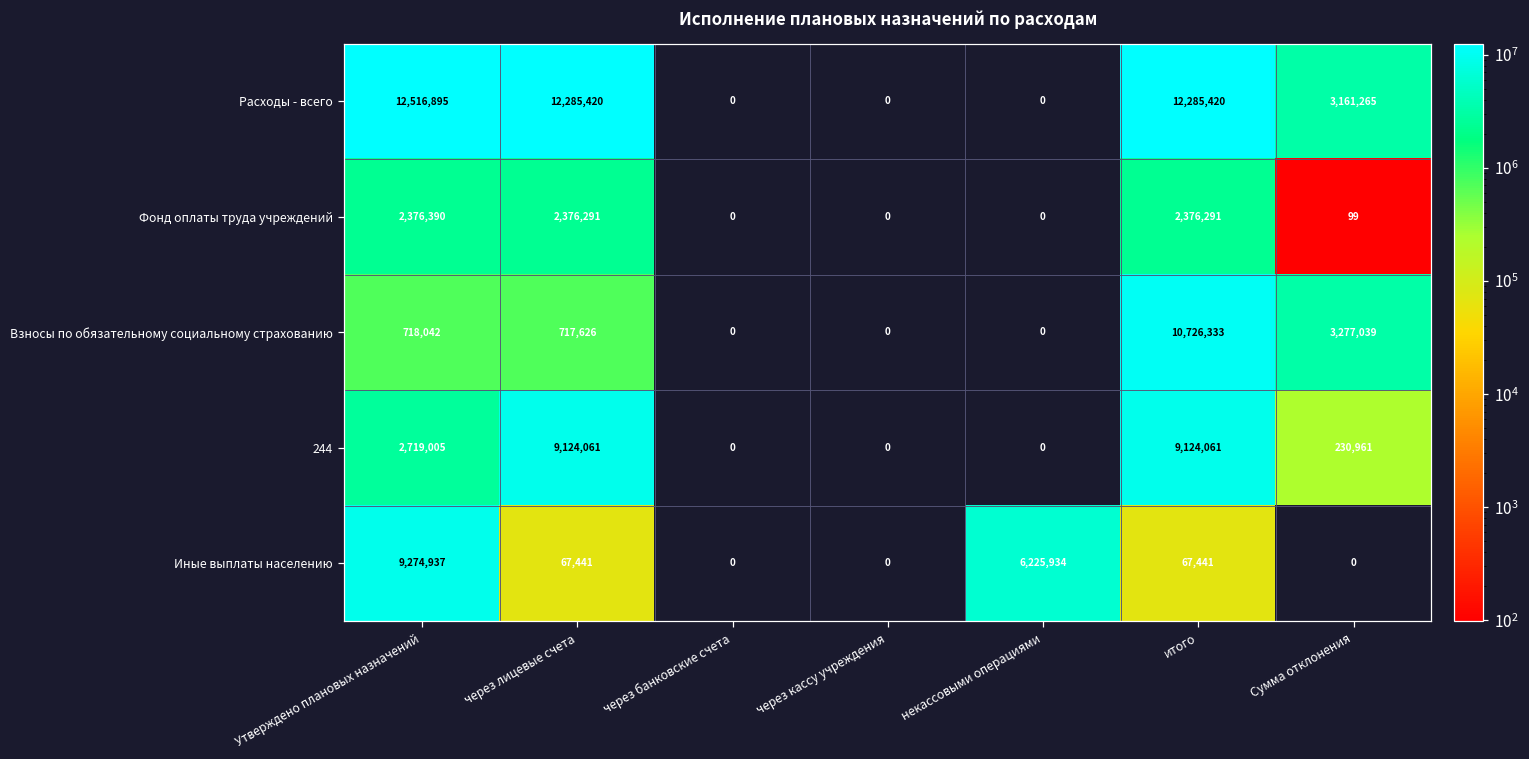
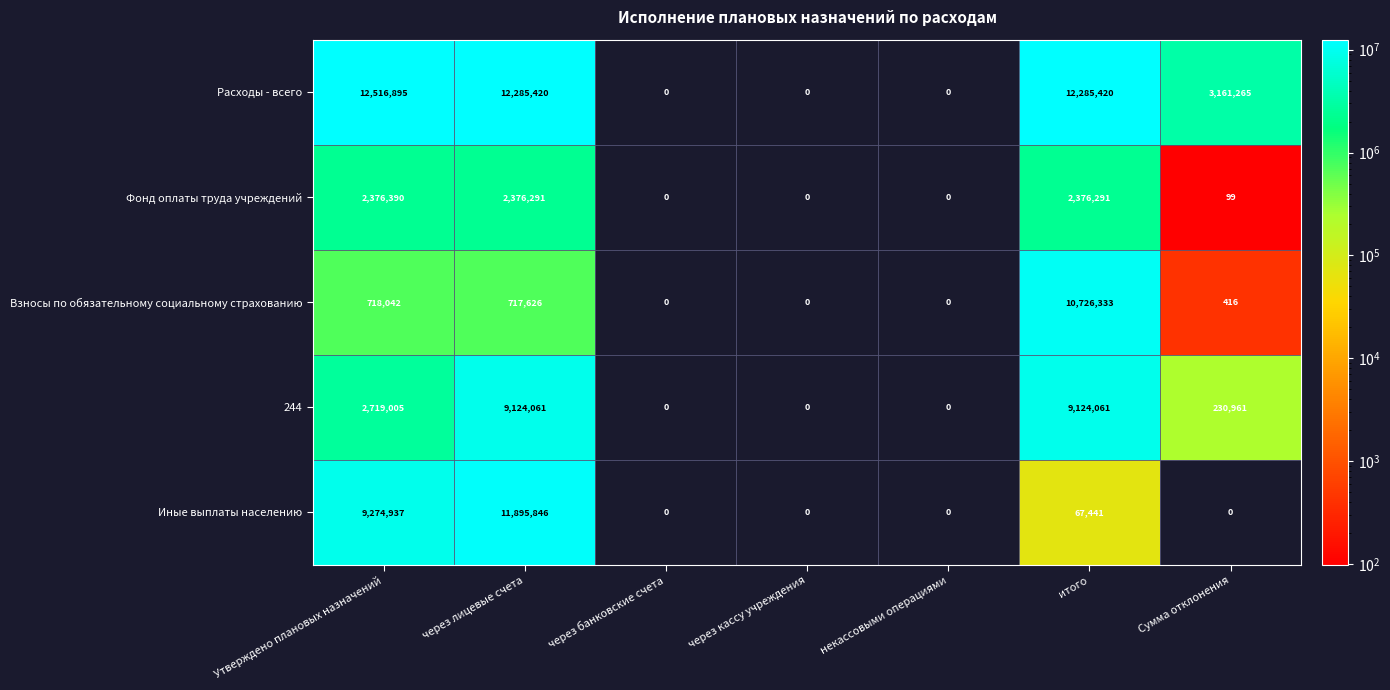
Взносы по обязательному социальному страхованию, Сумма отклонения: 3,277,039 -> 416
Иные выплаты населению, через лицевые счета: 67,441 -> 11,895,846
Иные выплаты населению, некассовыми операциями: 6,225,934 -> 0
